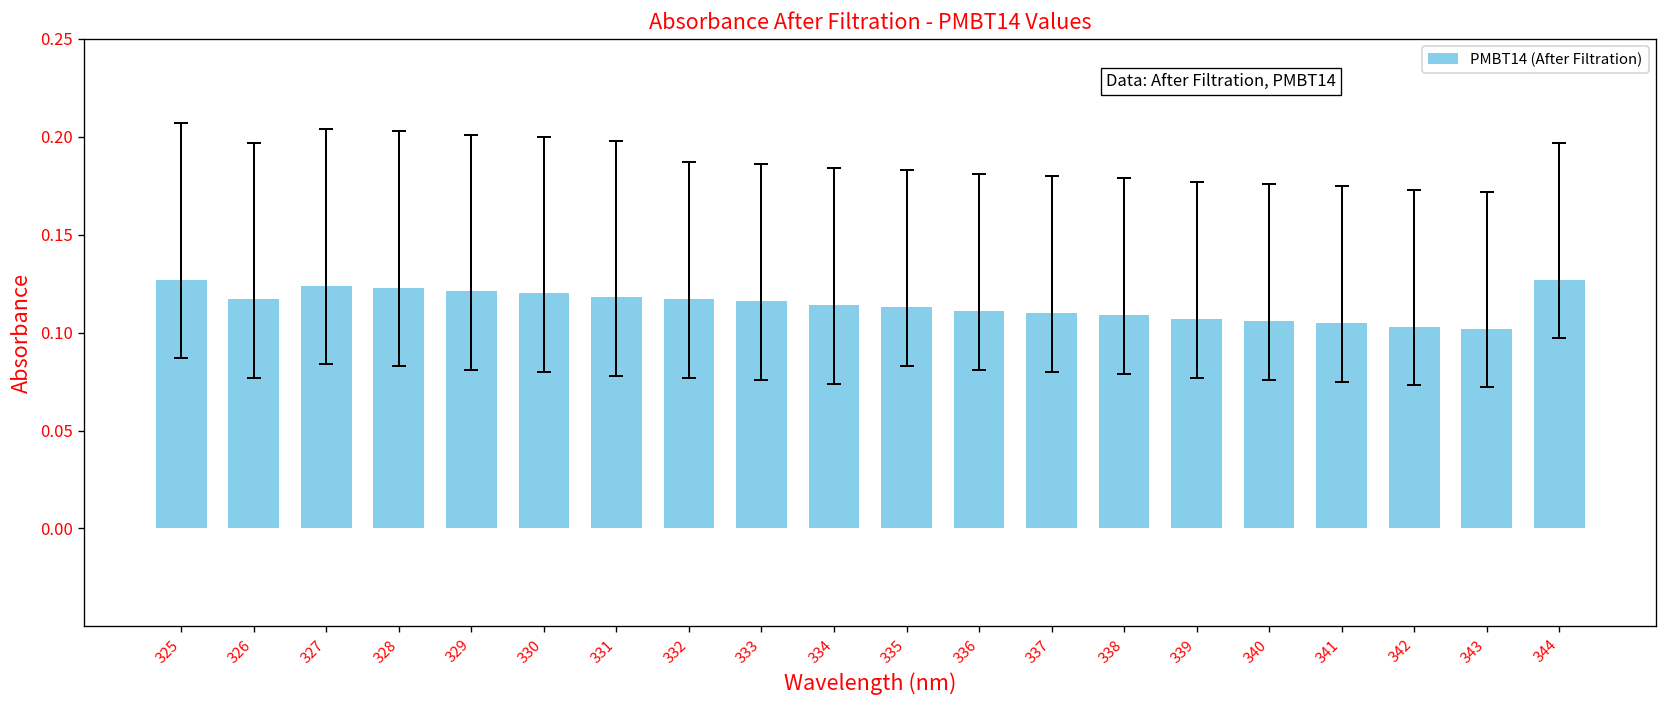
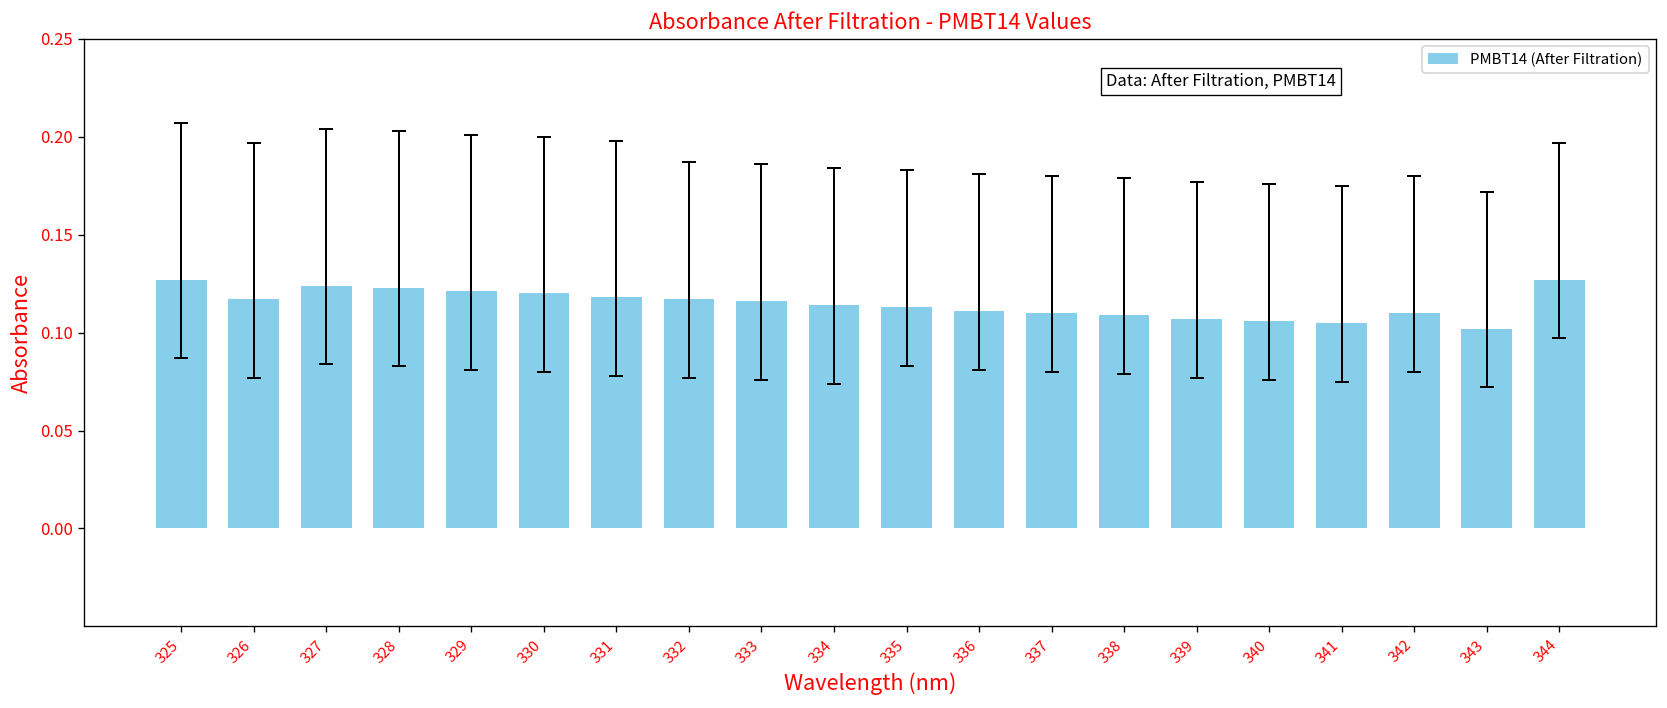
PMBT14 (After Filtration), 342: 0.103 -> 0.110
